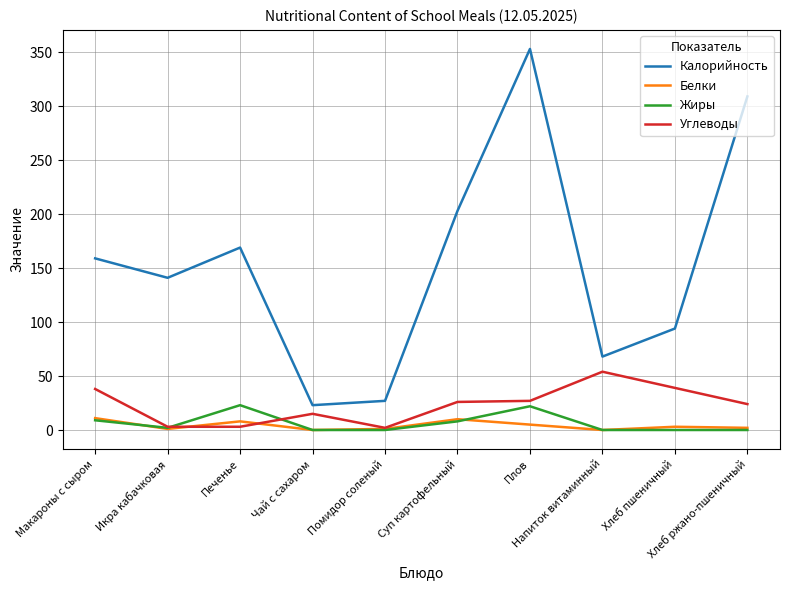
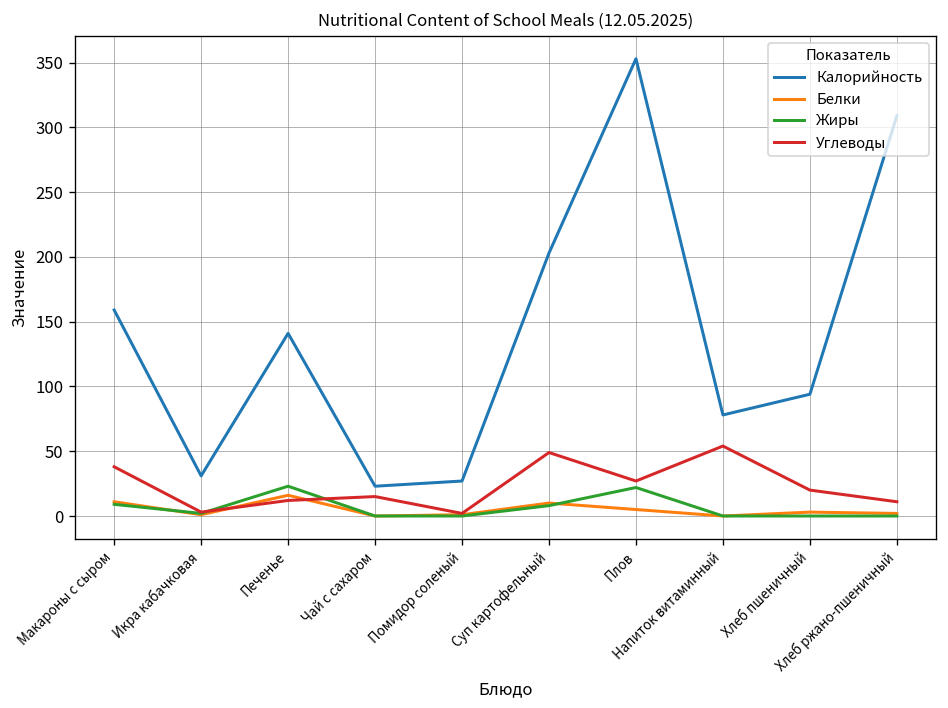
Калорийность, Икра кабачковая: 141 -> 31
Калорийность, Печенье: 169 -> 141
Белки, Печенье: 8 -> 16
Углеводы, Печенье: 3 -> 12
Углеводы, Суп картофельный: 26 -> 49
Калорийность, Напиток витаминный: 68 -> 78
Углеводы, Хлеб пшеничный: 39 -> 20
Углеводы, Хлеб ржано-пшеничный: 24 -> 11
